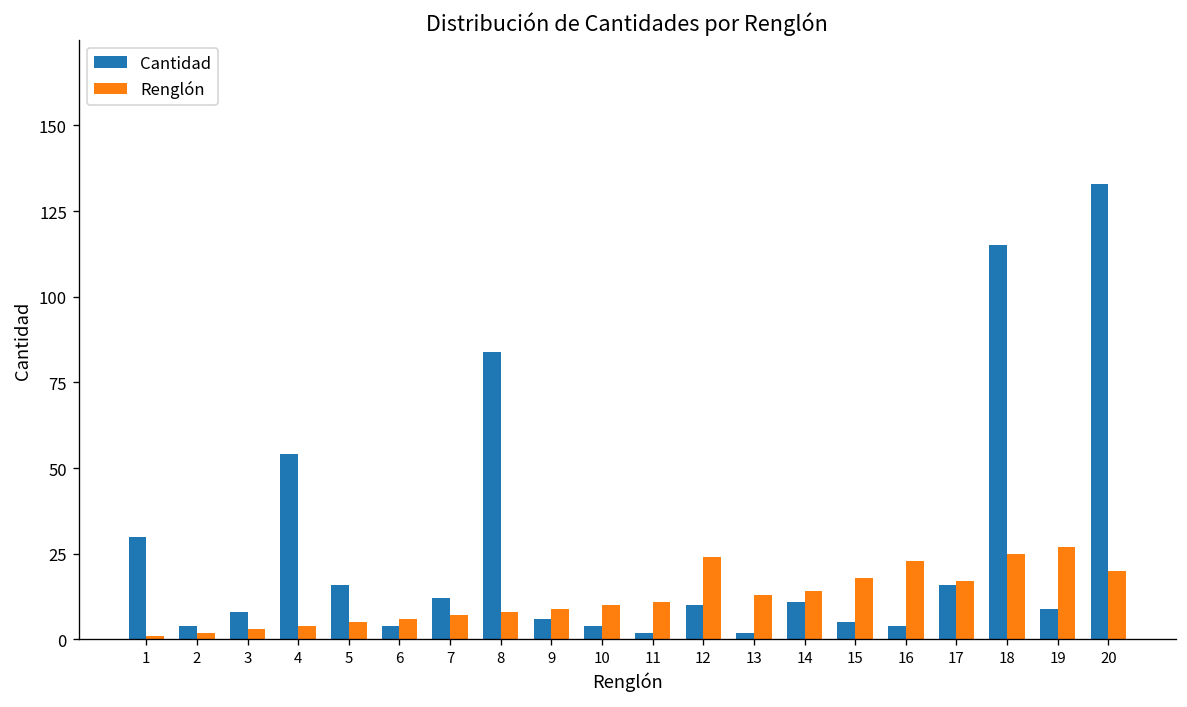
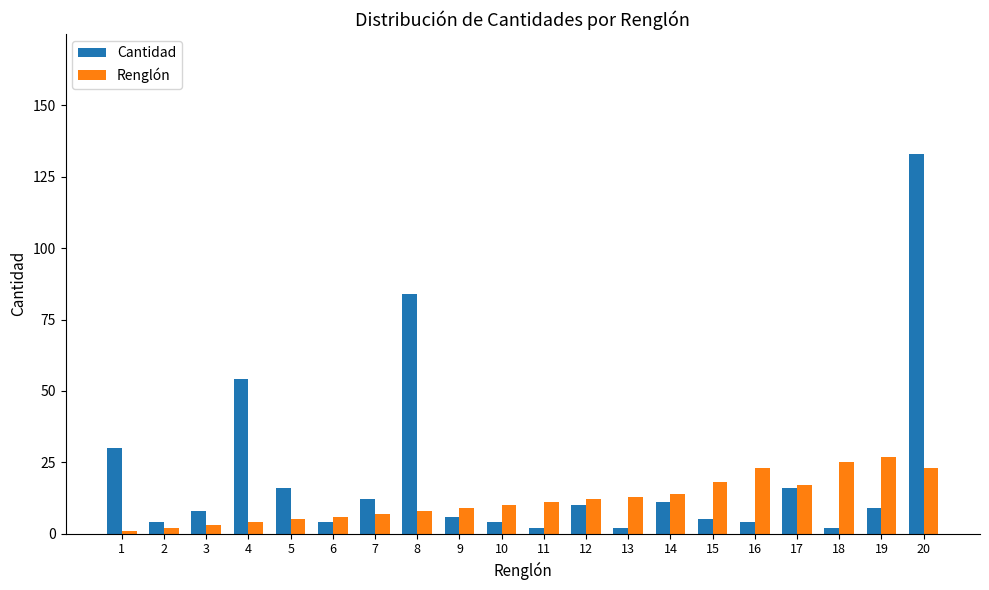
Renglón, 12: 24 -> 12
Cantidad, 18: 115 -> 2
Renglón, 20: 20 -> 23
